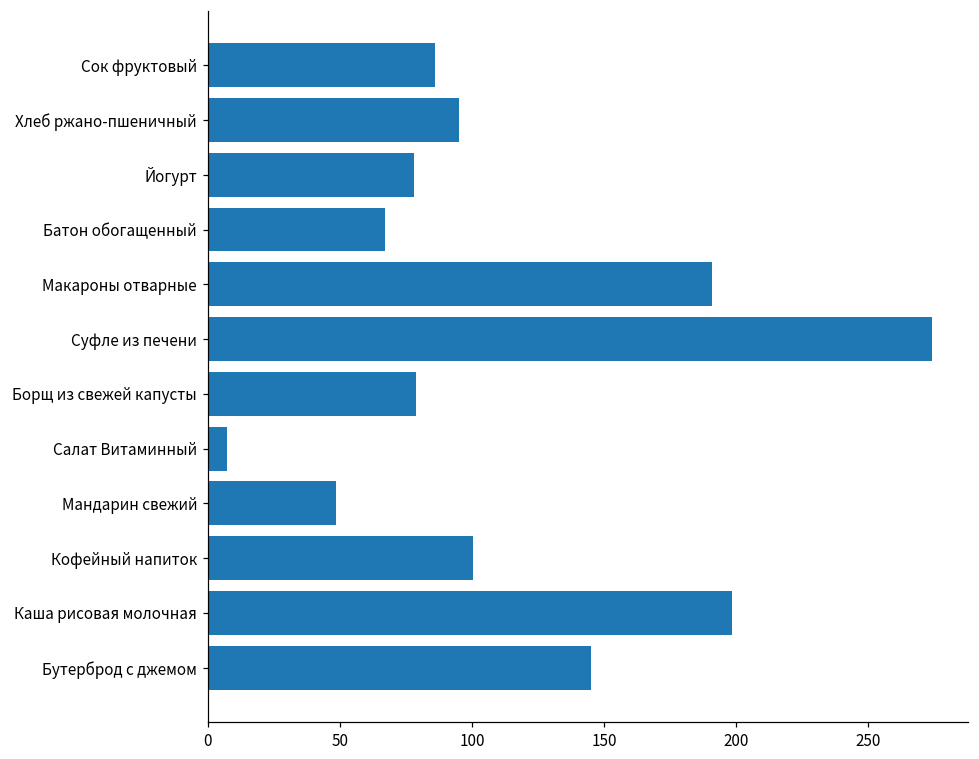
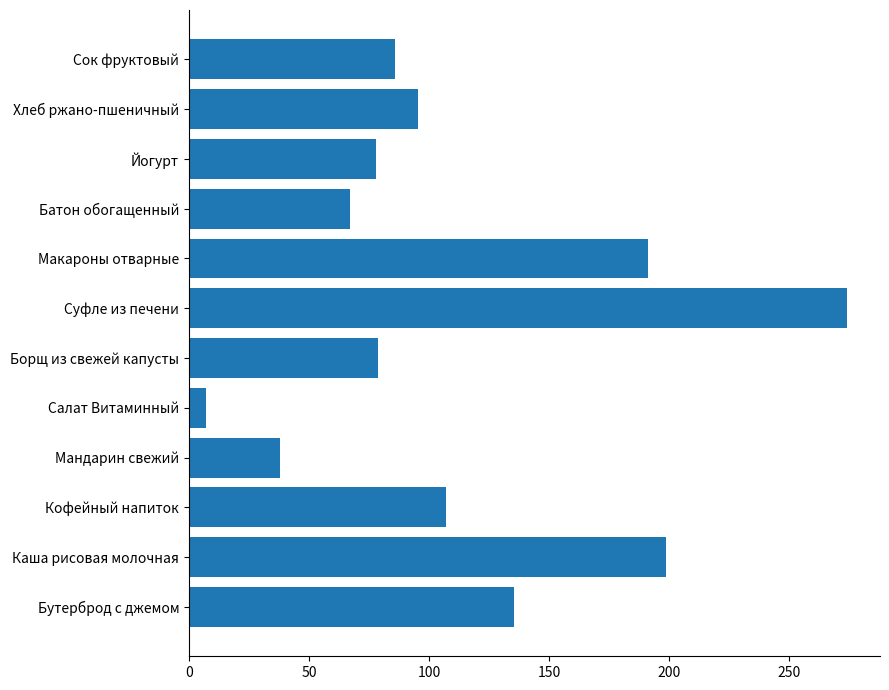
Мандарин свежий: 48 -> 38
Кофейный напиток: 100 -> 107
Бутерброд с джемом: 145 -> 136
